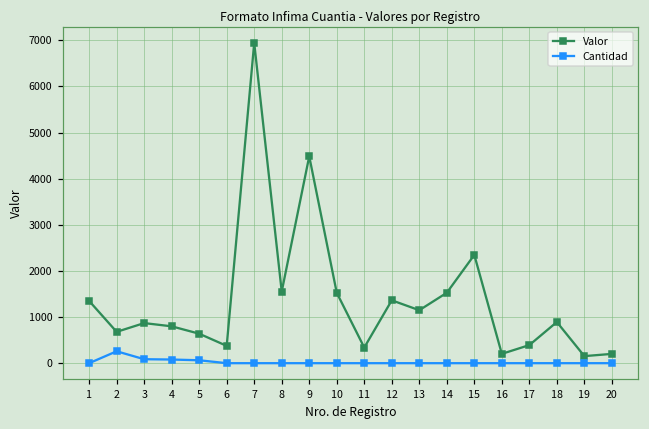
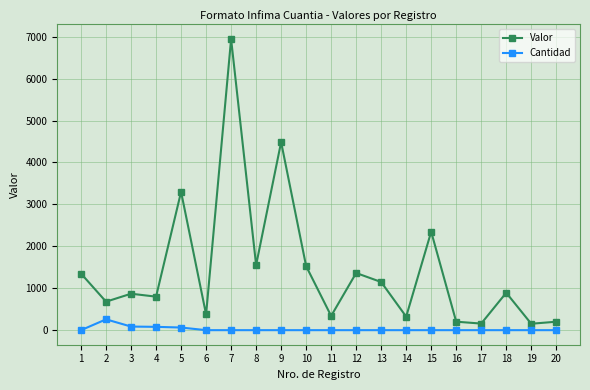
Valor, 5: 600 -> 3300
Valor, 14: 1500 -> 300
Valor, 17: 400 -> 200
